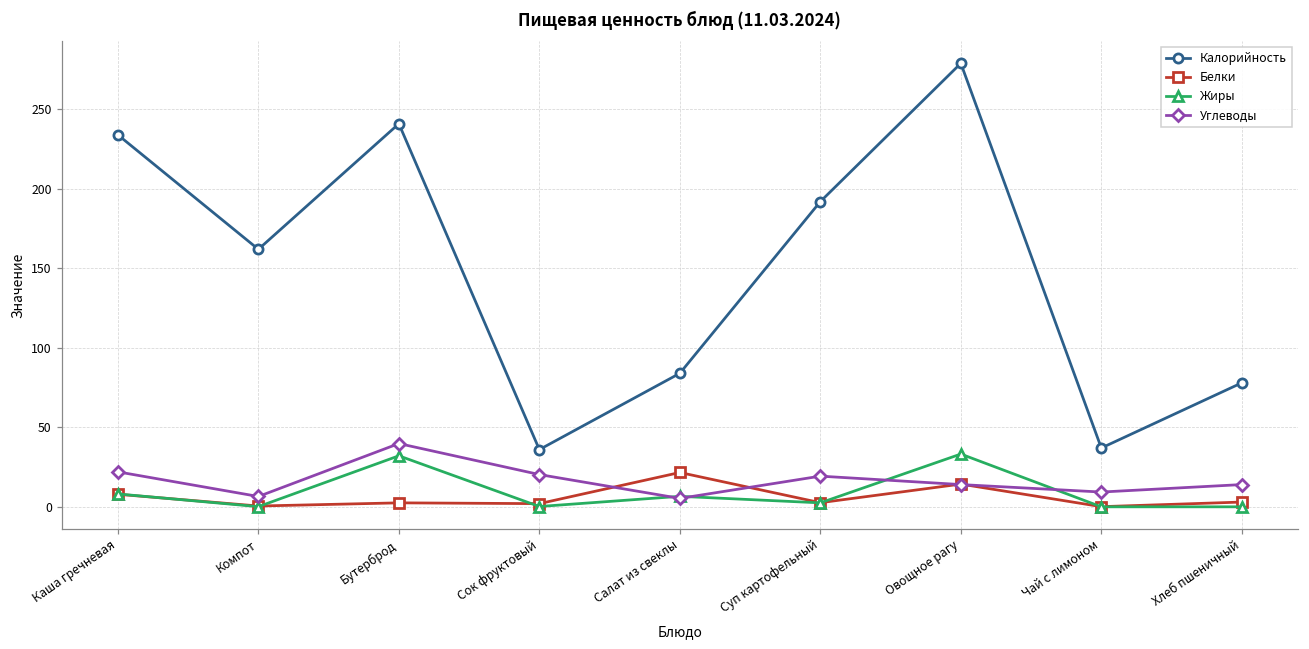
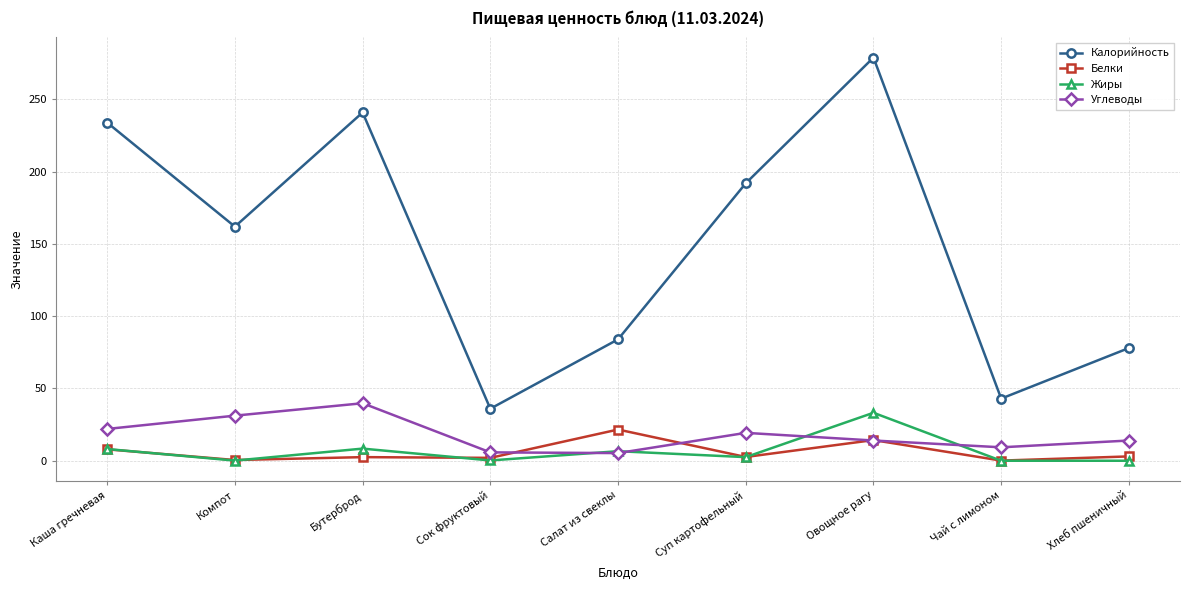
Углеводы, Компот: 7 -> 31
Жиры, Бутерброд: 32 -> 8
Углеводы, Сок фруктовый: 20 -> 6
Калорийность, Чай с лимоном: 37 -> 43
